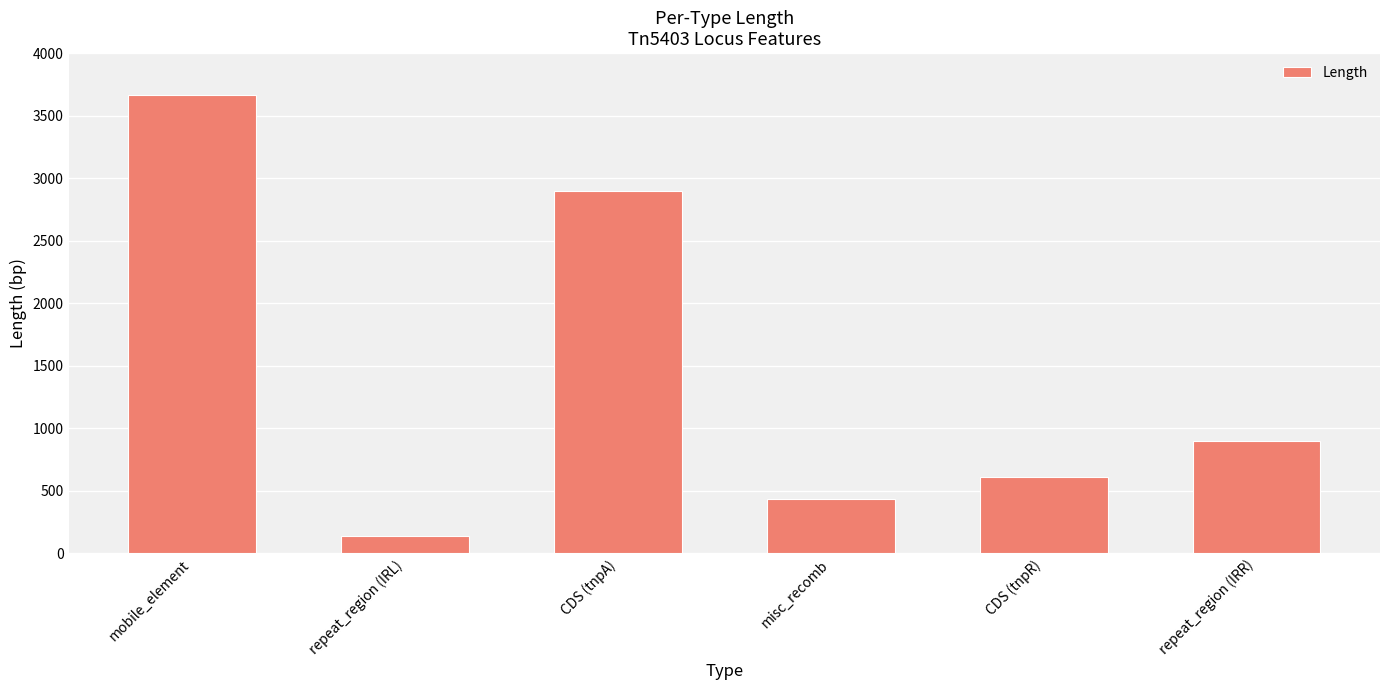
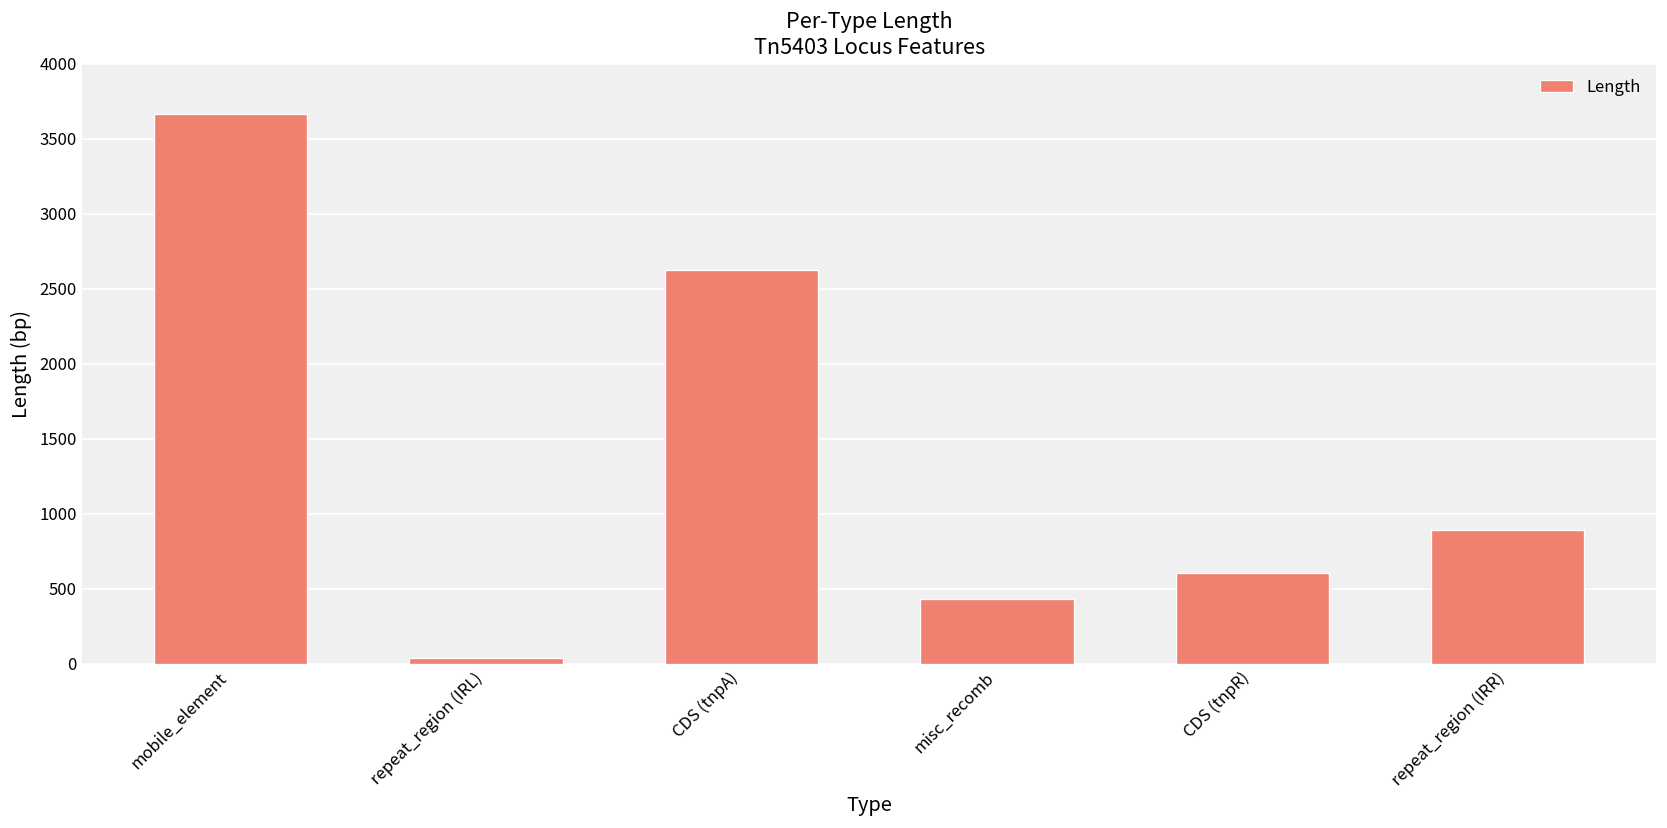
repeat_region (IRL): 130 -> 40
CDS (tnpA): 2900 -> 2630
